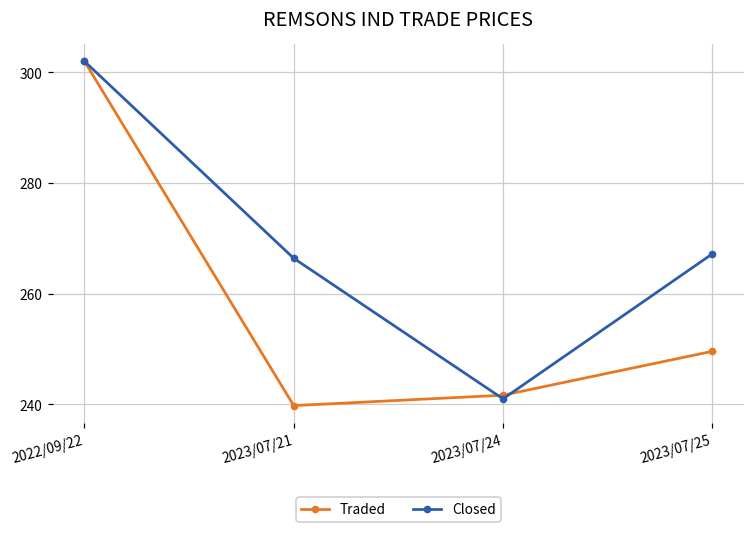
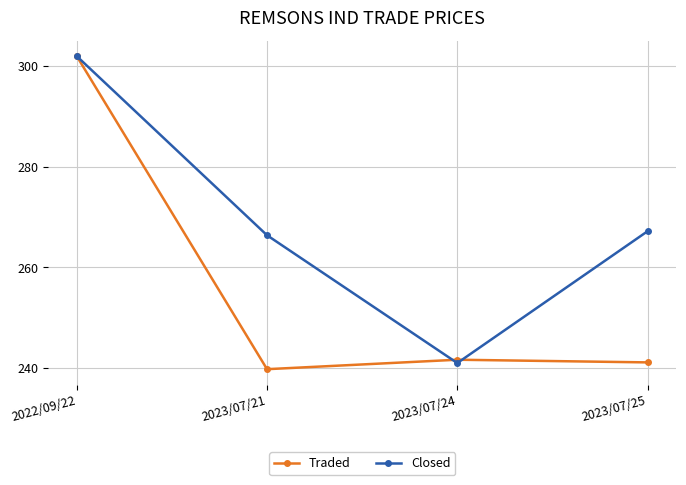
Traded, 2023/07/25: 250 -> 241
